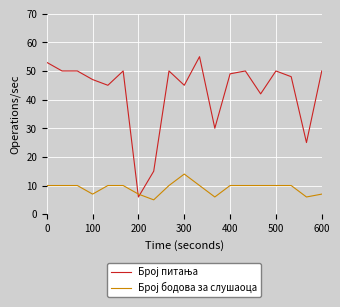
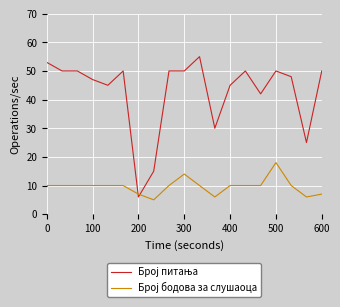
Број бодова за слушаоца, 100: 7 -> 10
Број питања, 300: 45 -> 50
Број питања, 400: 49 -> 45
Број бодова за слушаоца, 500: 10 -> 18
